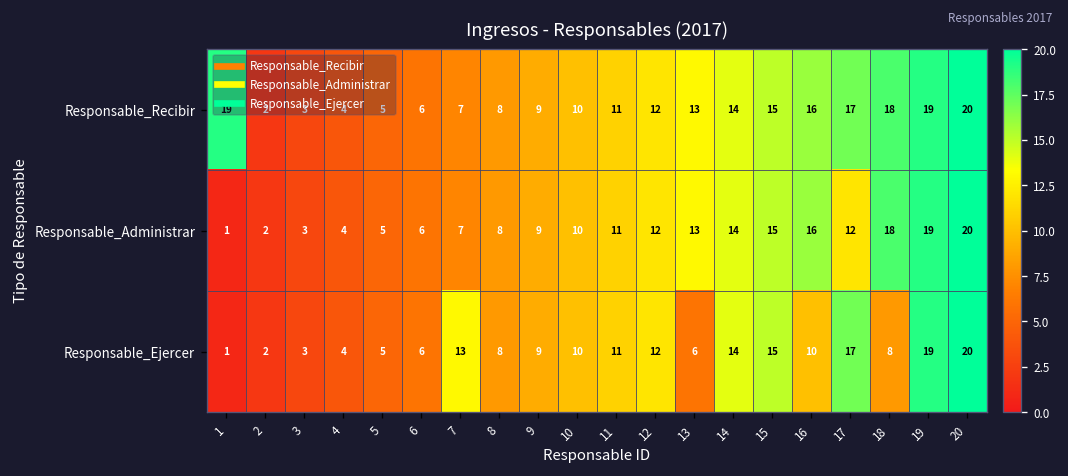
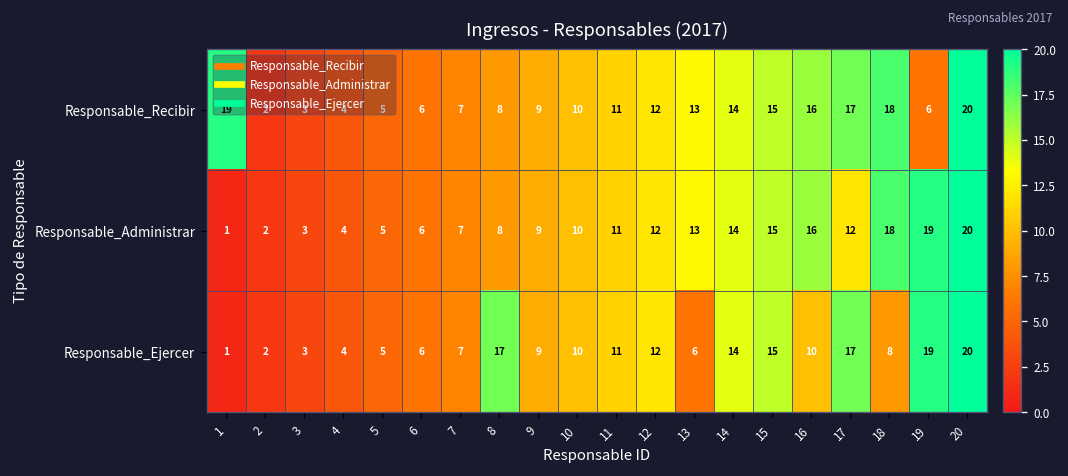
Responsable_Recibir, 19: 19 -> 6
Responsable_Ejercer, 7: 13 -> 7
Responsable_Ejercer, 8: 8 -> 17
